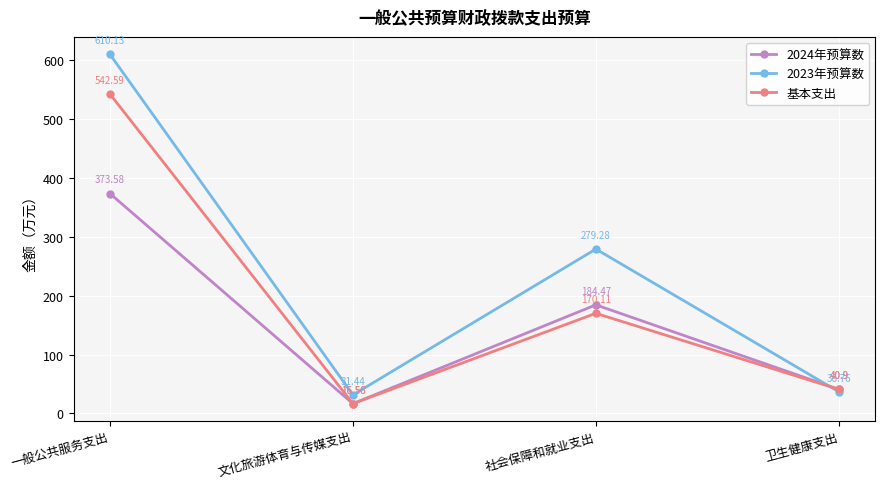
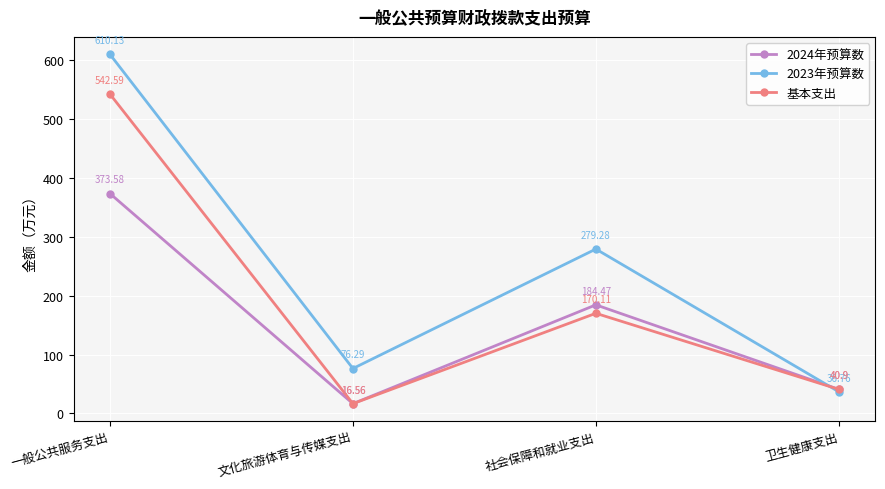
2023年预算数, 文化旅游体育与传媒支出: 31.44 -> 76.29
